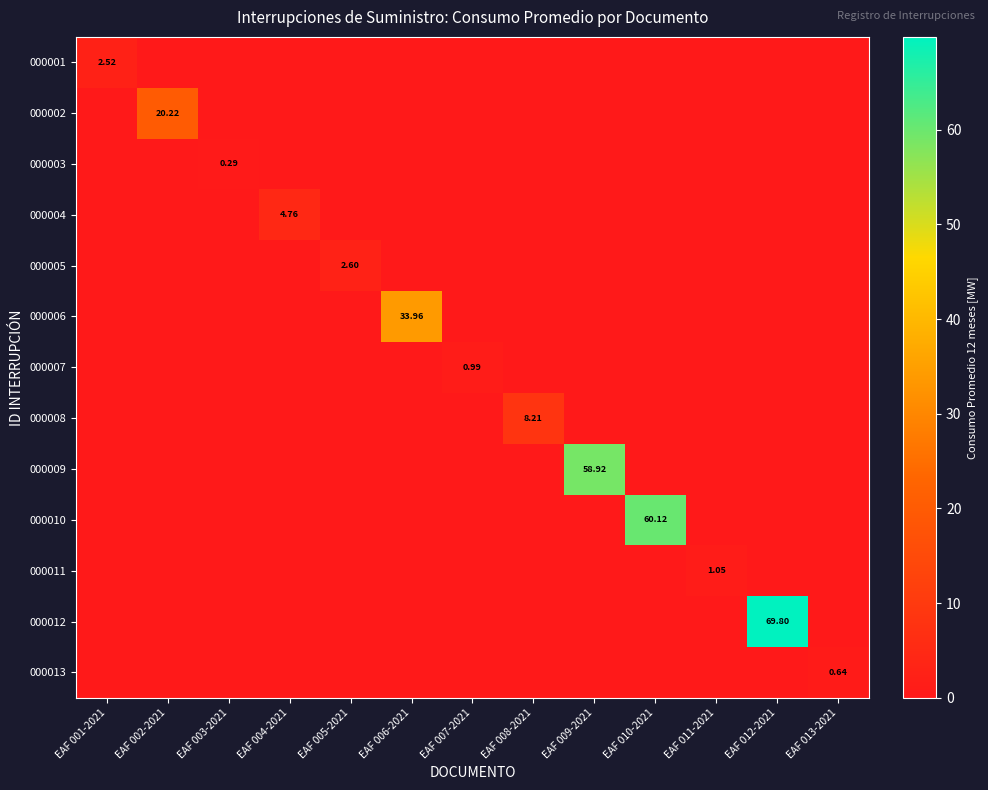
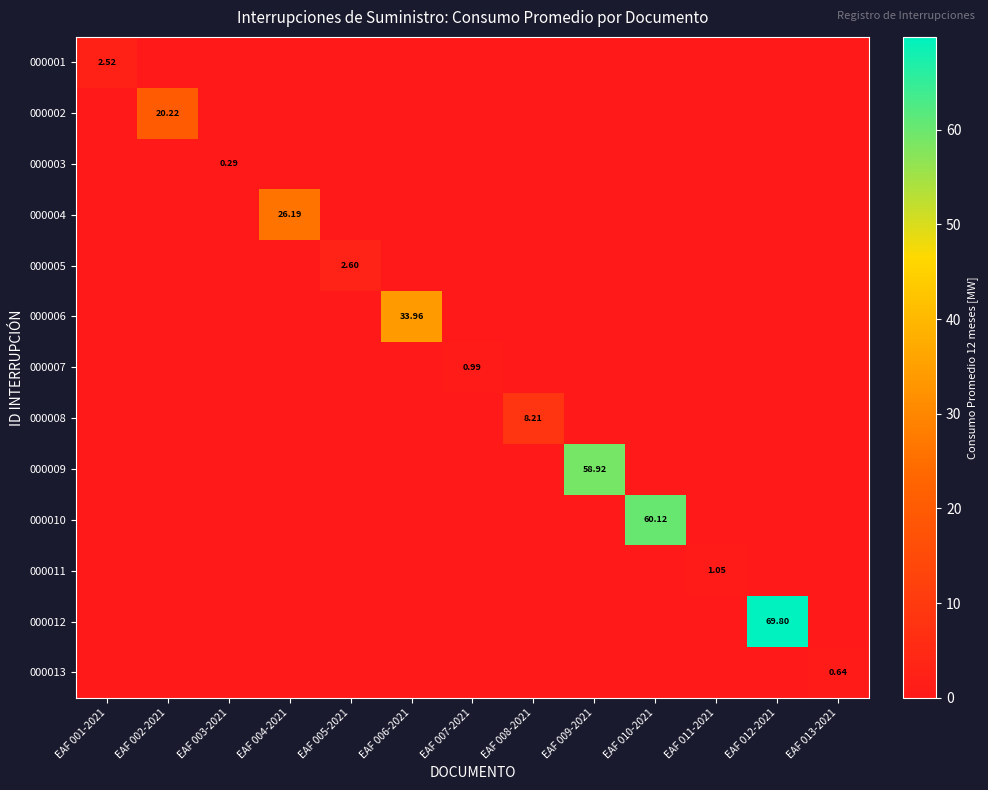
000004, EAF 004-2021: 4.76 -> 26.19
